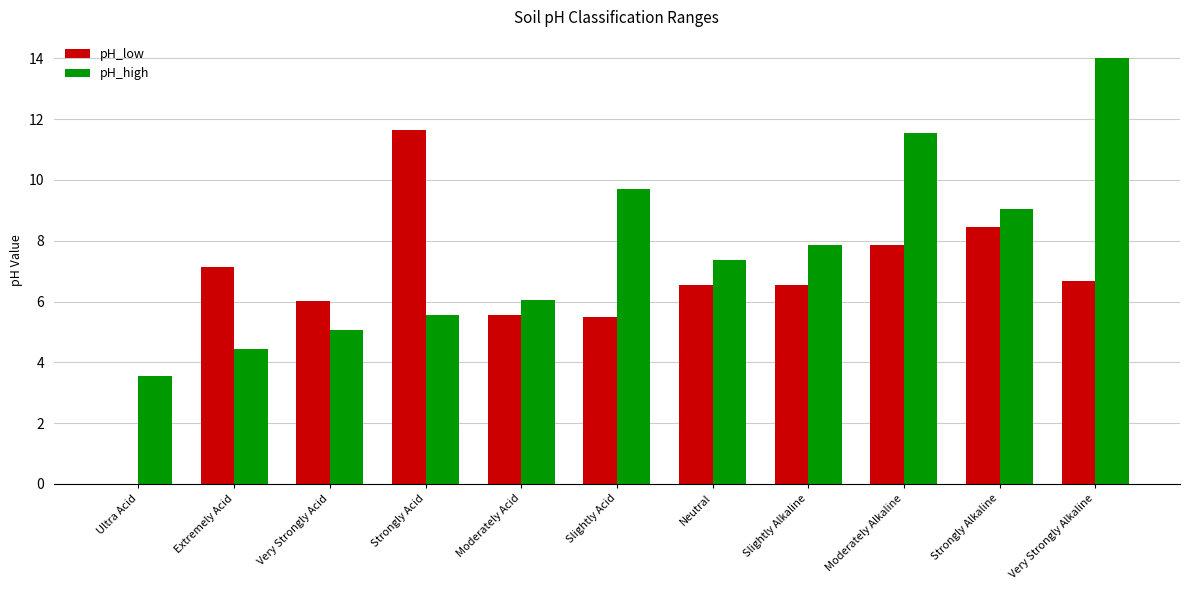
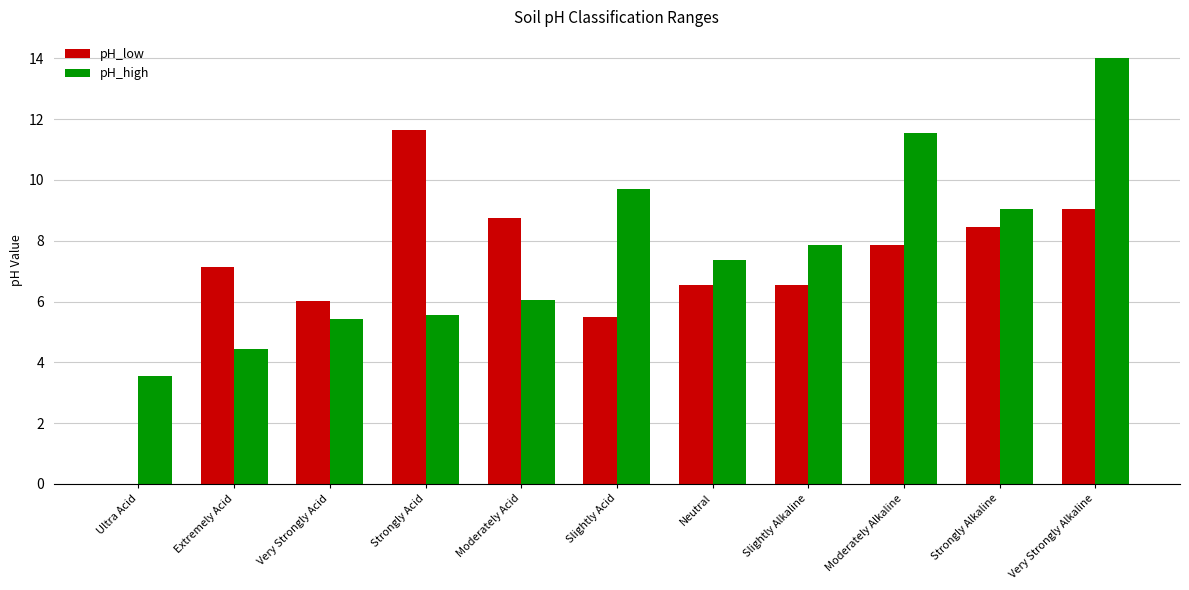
pH_high, Very Strongly Acid: 5.1 -> 5.4
pH_low, Moderately Acid: 5.6 -> 8.8
pH_low, Very Strongly Alkaline: 6.7 -> 9.1
